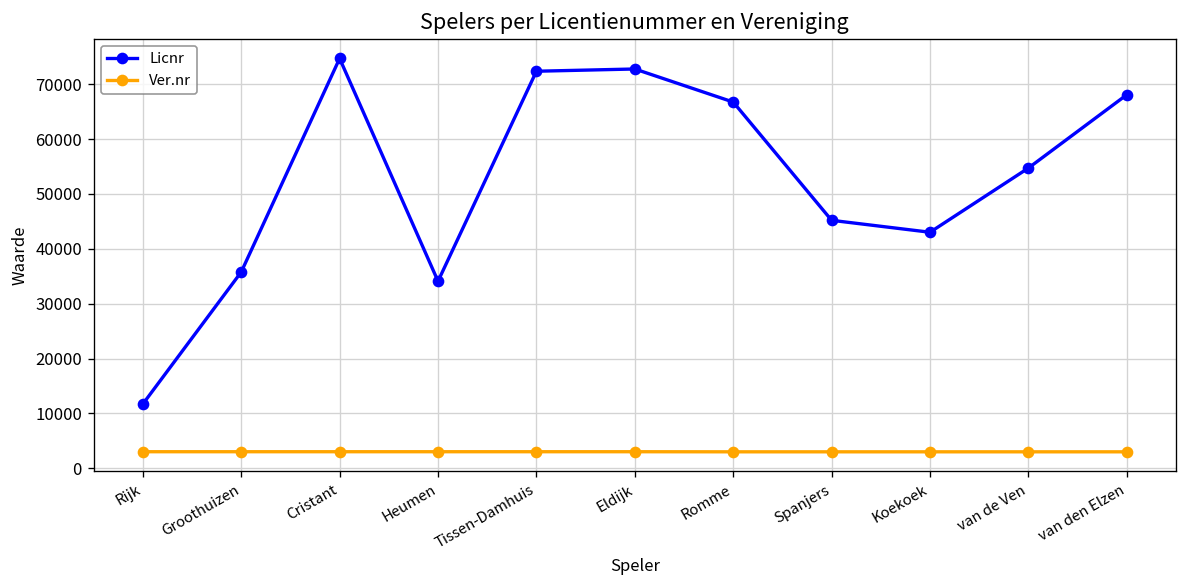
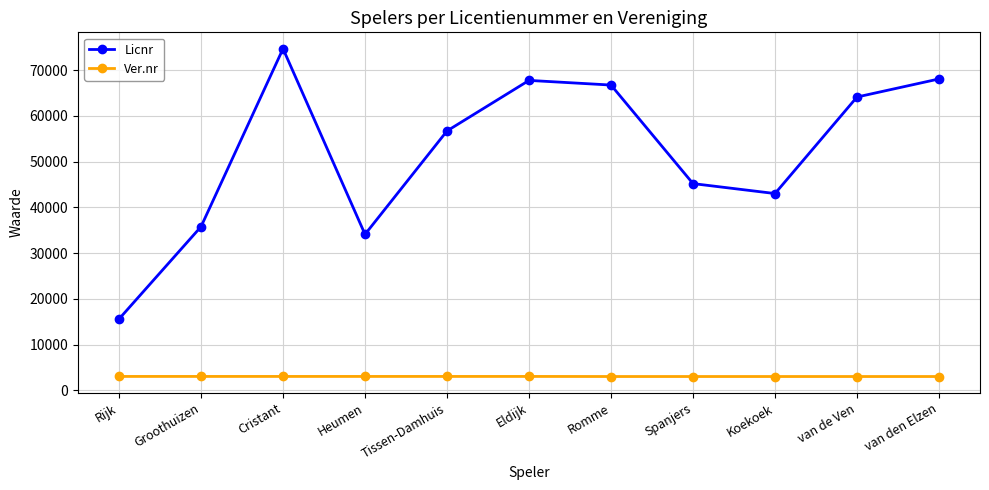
Licnr, Rijk: 12000 -> 16000
Licnr, Tissen-Damhuis: 72000 -> 57000
Licnr, Eldijk: 73000 -> 68000
Licnr, van de Ven: 55000 -> 64000
